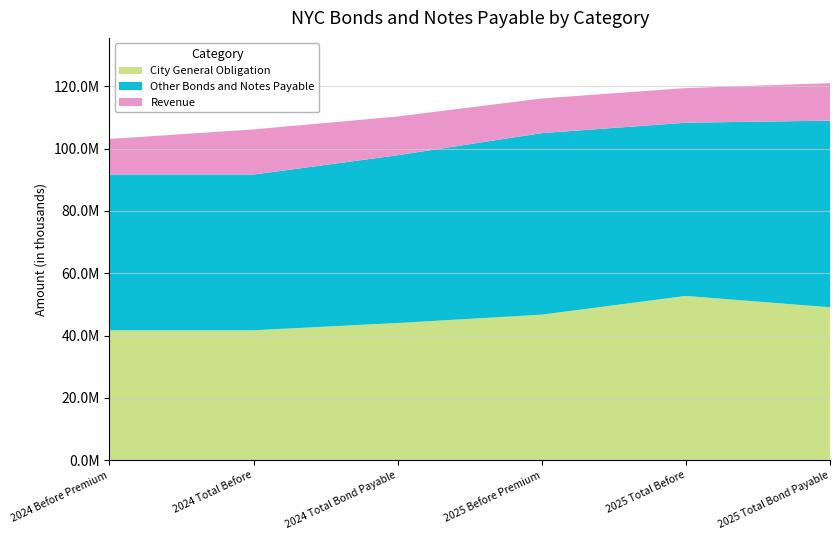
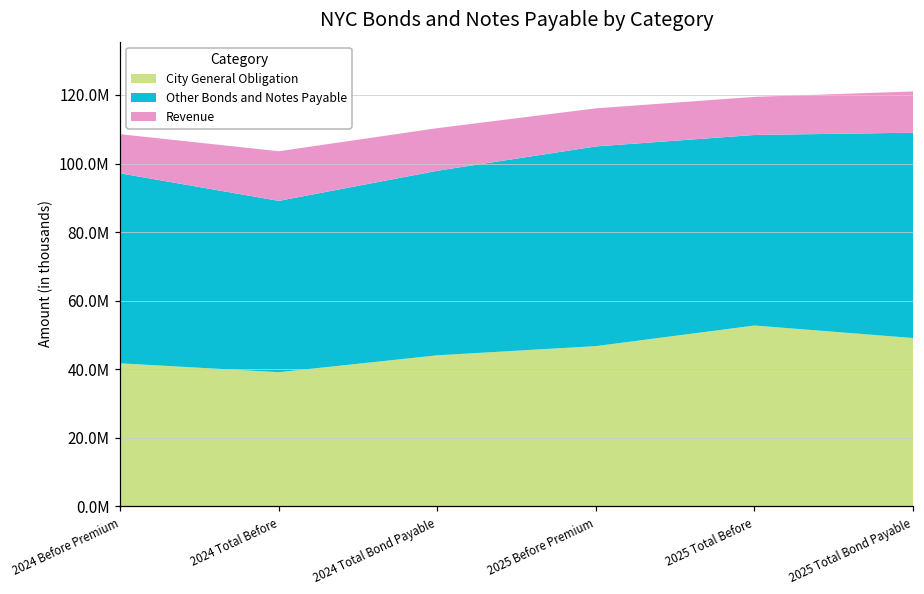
Other Bonds and Notes Payable, 2024 Before Premium: 50000000 -> 55000000
City General Obligation, 2024 Total Before: 42000000 -> 39000000
